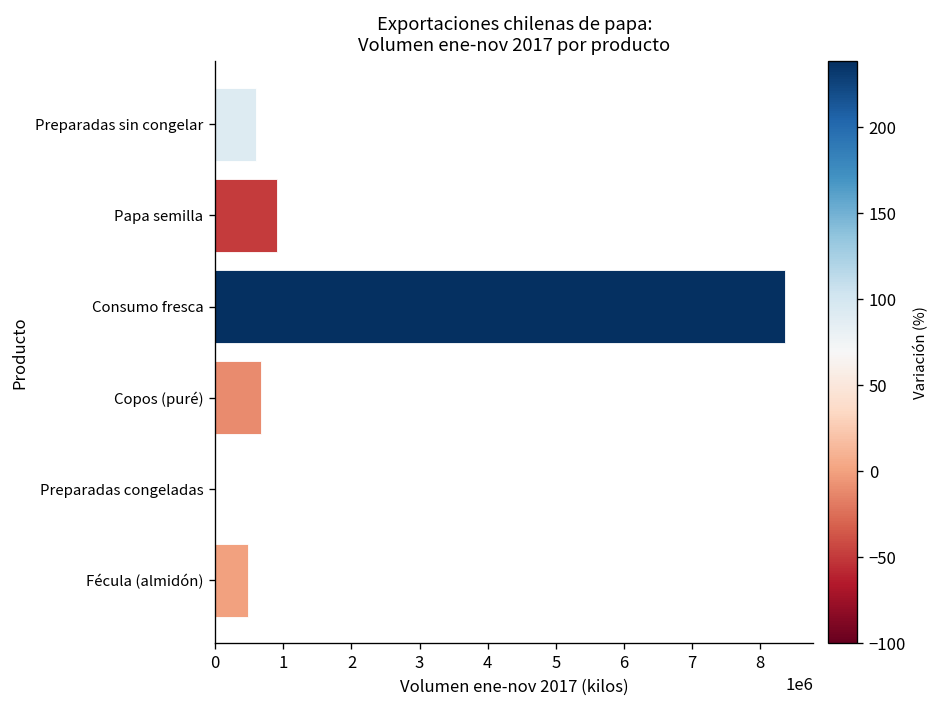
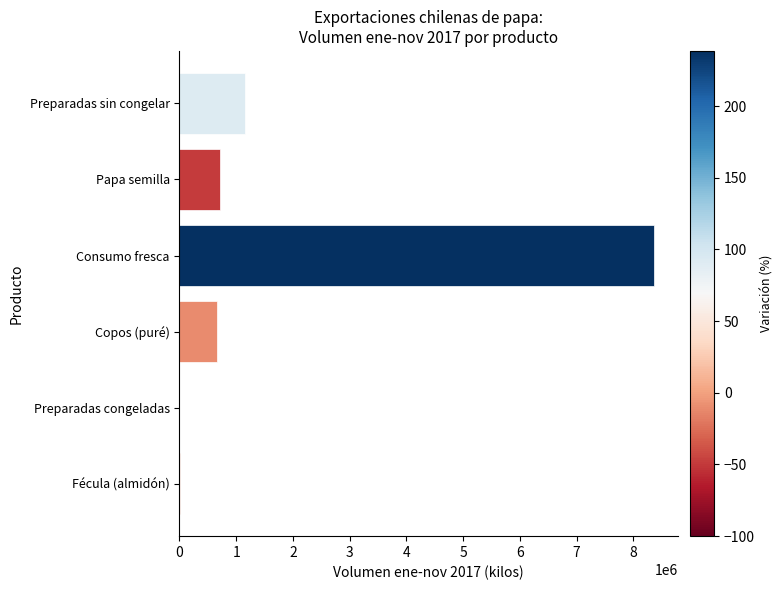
Preparadas sin congelar: 600000 -> 1200000
Papa semilla: 900000 -> 700000
Fécula (almidón): 500000 -> 0
